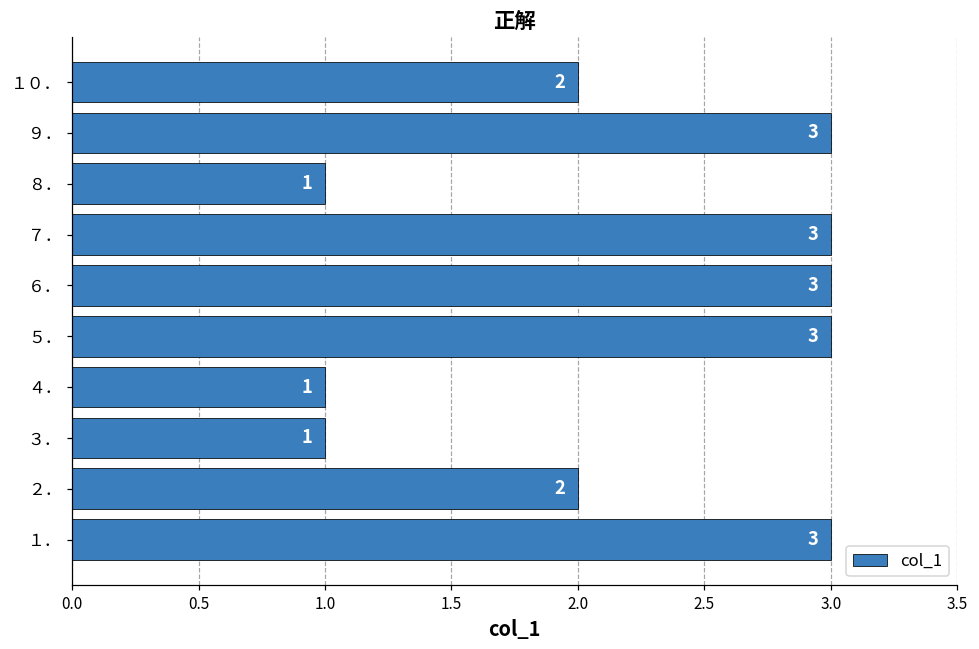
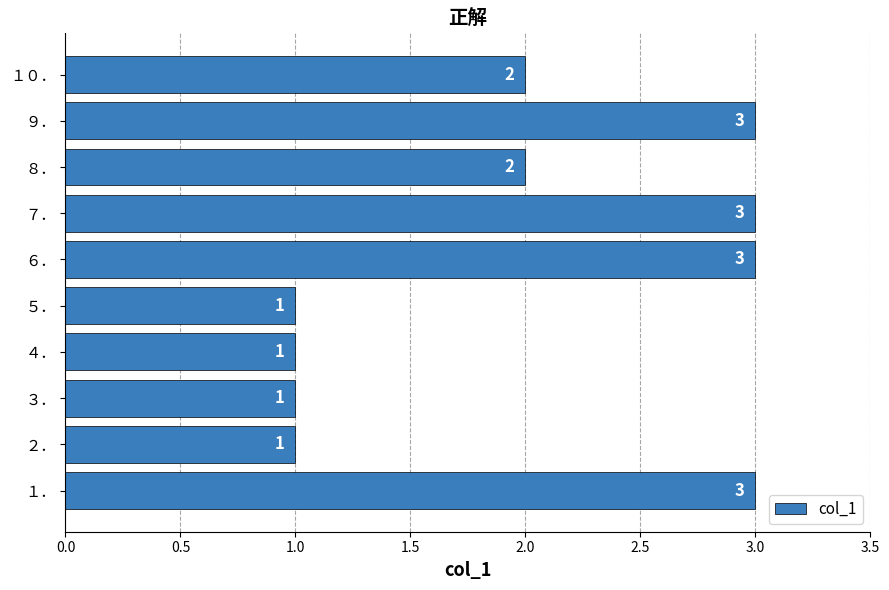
８．: 1 -> 2
５．: 3 -> 1
２．: 2 -> 1
